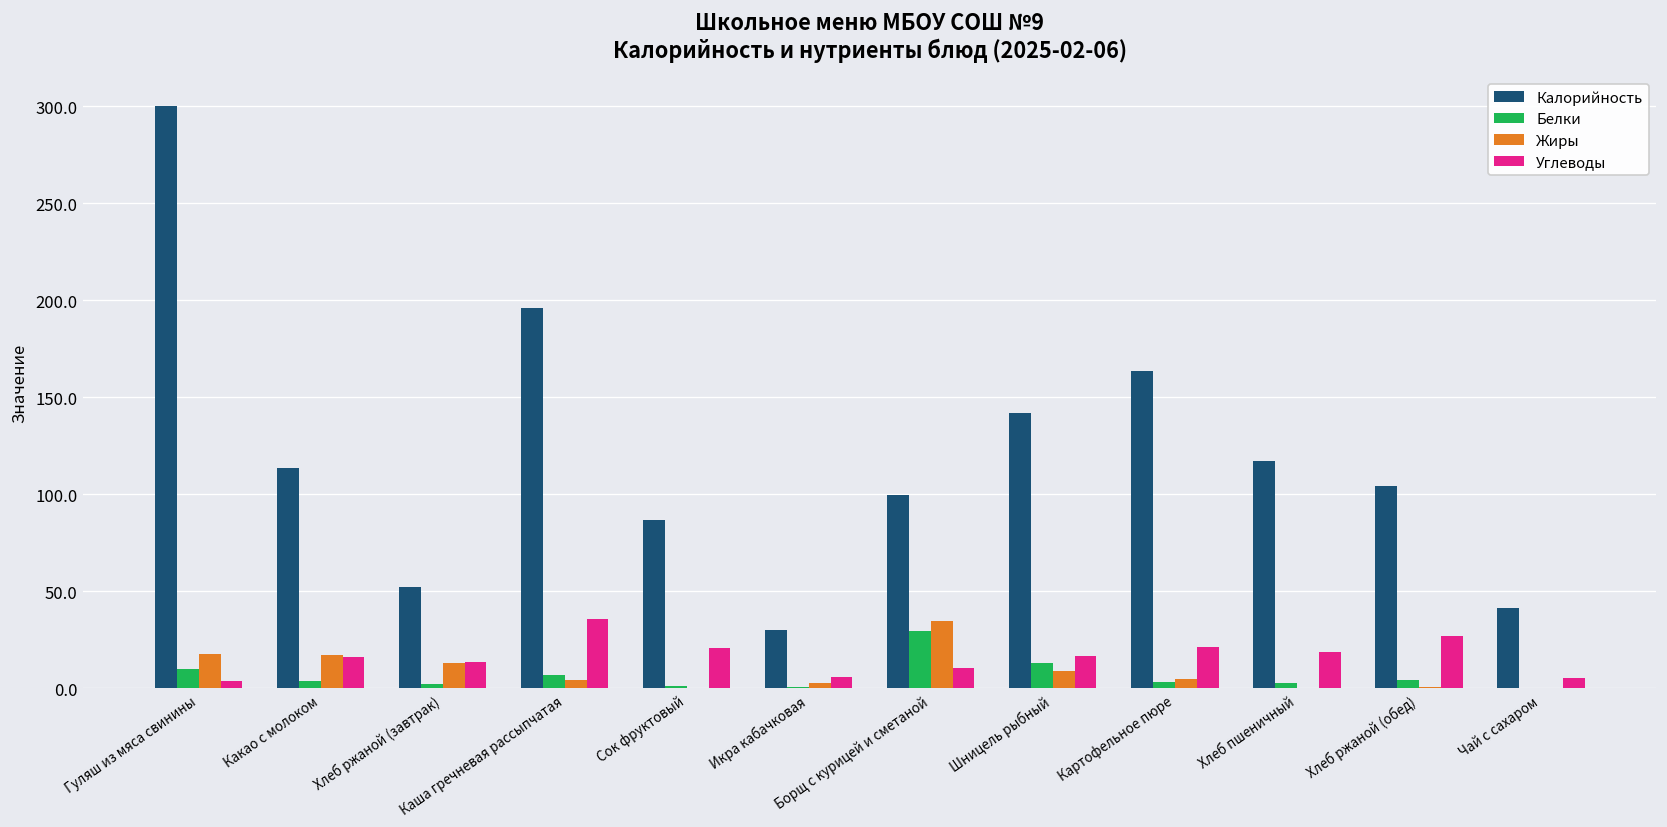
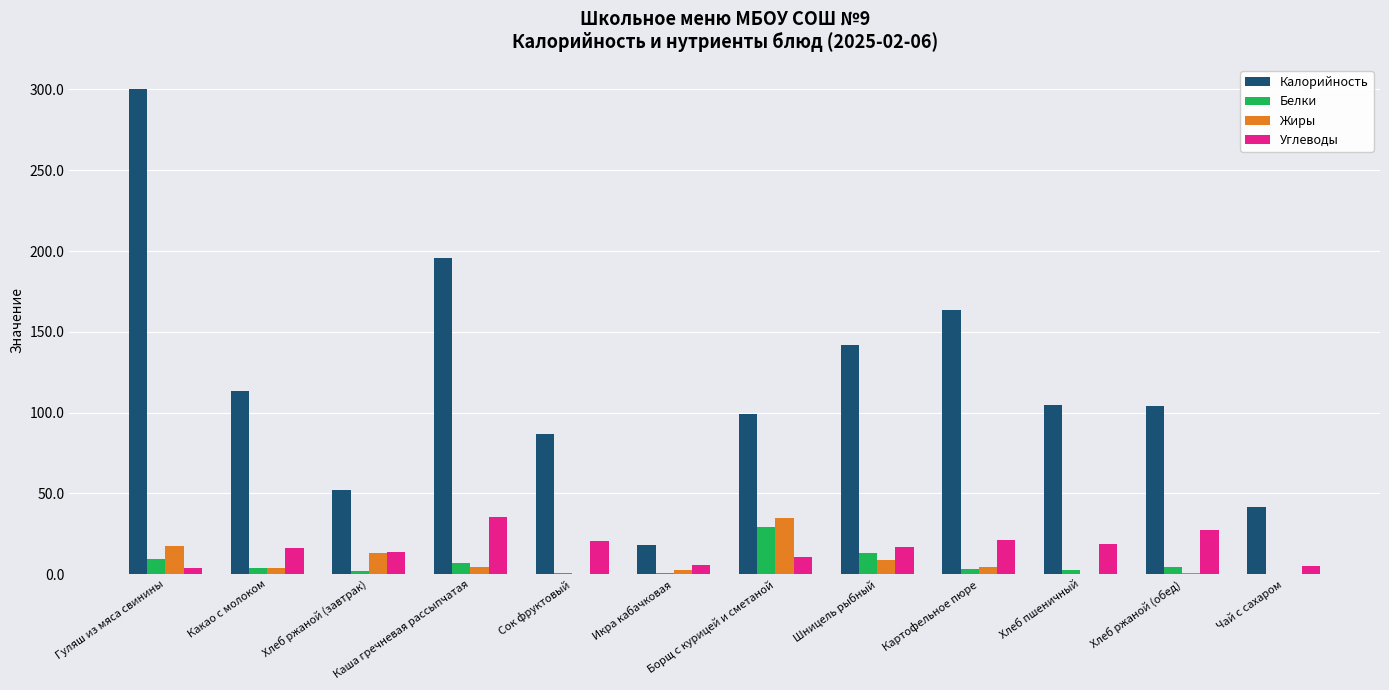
Жиры, Какао с молоком: 17 -> 4
Калорийность, Икра кабачковая: 30 -> 18
Калорийность, Хлеб пшеничный: 117 -> 105
